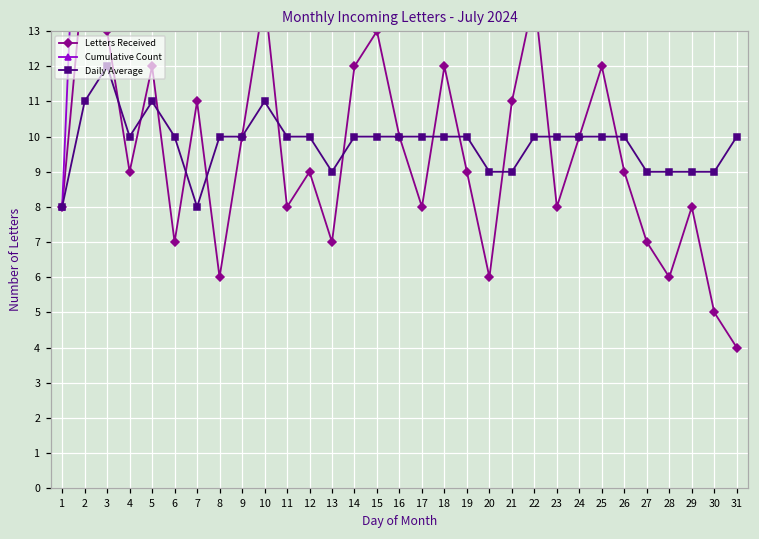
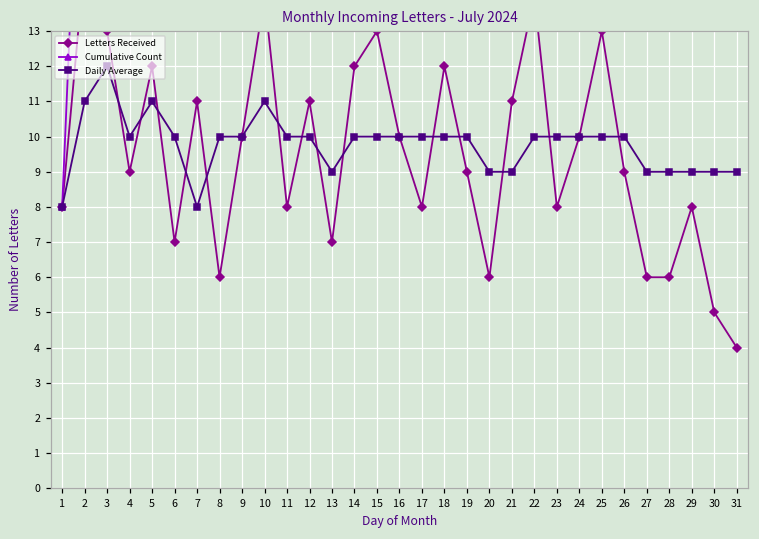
Letters Received, 12: 9 -> 11
Letters Received, 25: 12 -> 13
Letters Received, 27: 7 -> 6
Daily Average, 31: 10 -> 9
